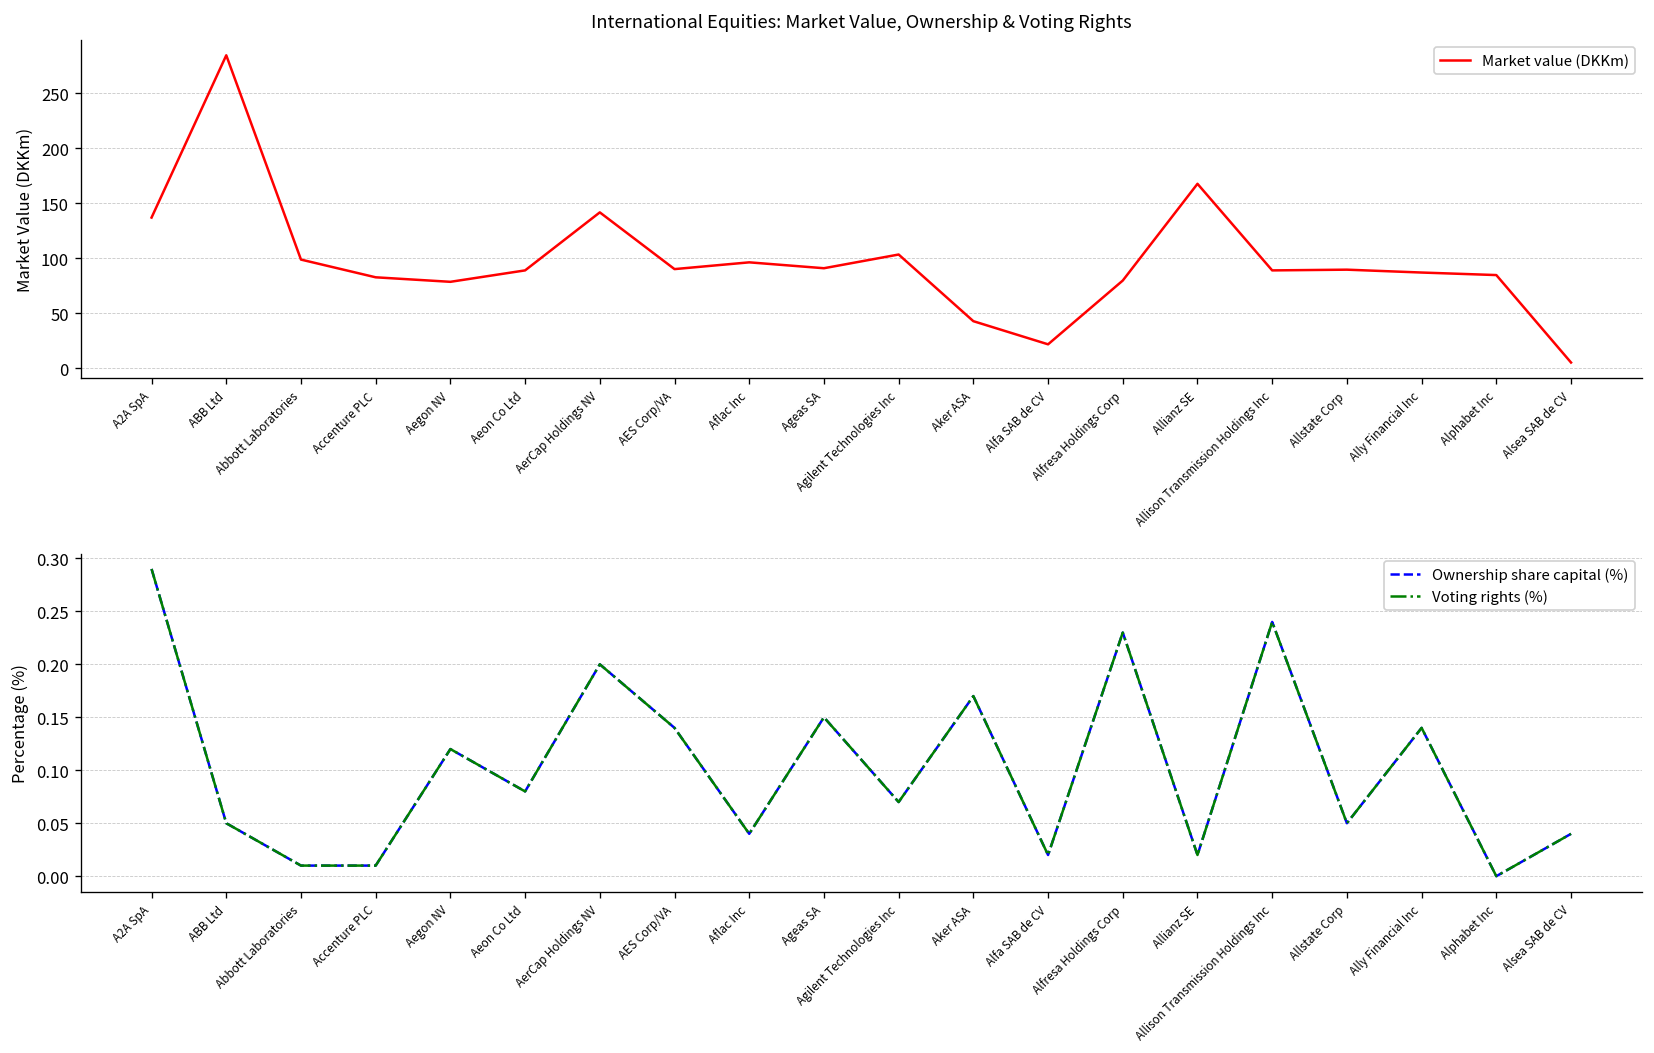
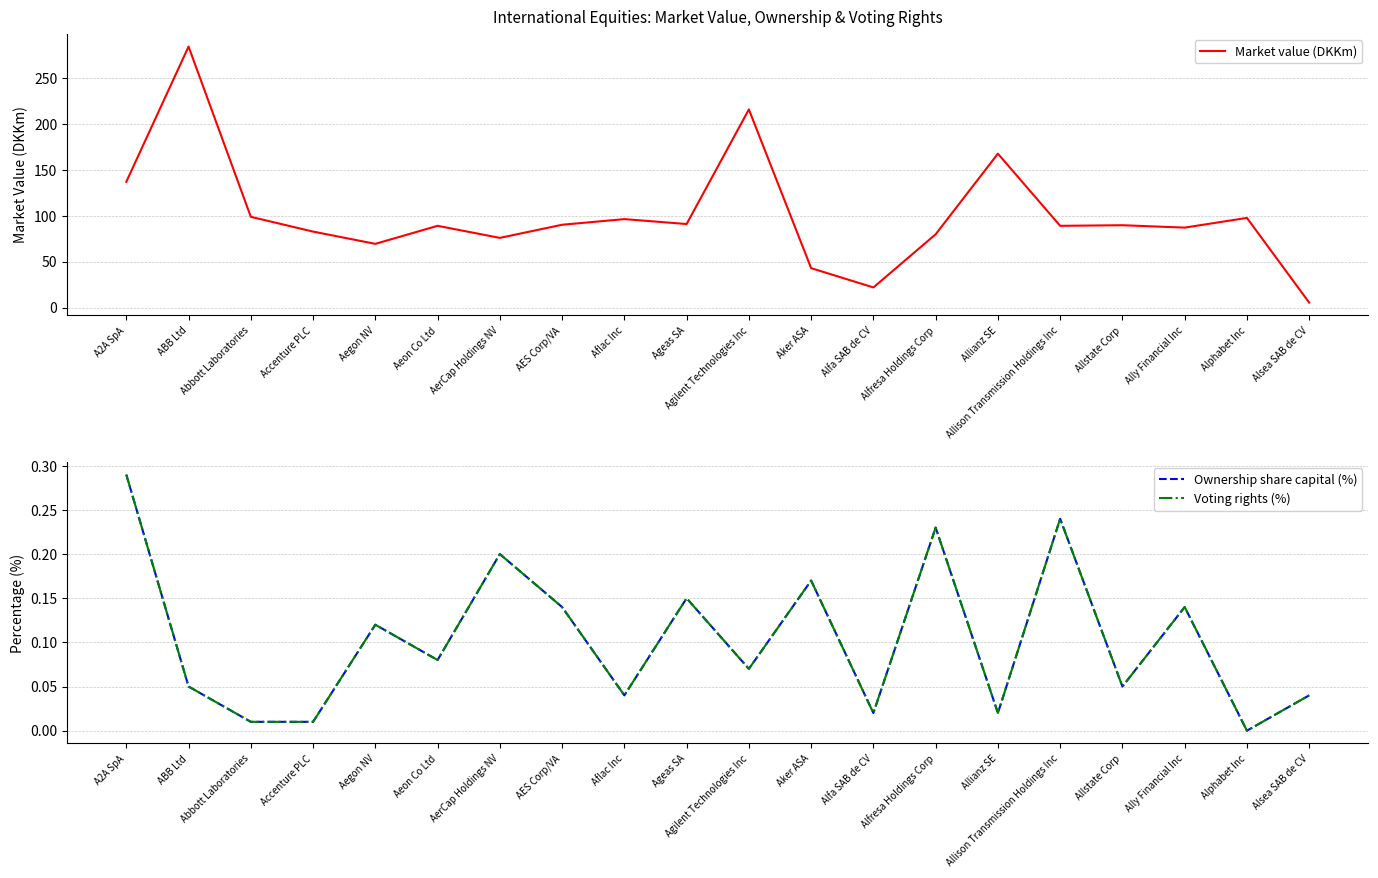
International Equities: Market Value, Ownership & Voting Rights, Aegon NV: 80 -> 70
International Equities: Market Value, Ownership & Voting Rights, AerCap Holdings NV: 140 -> 80
International Equities: Market Value, Ownership & Voting Rights, Agilent Technologies Inc: 100 -> 220
International Equities: Market Value, Ownership & Voting Rights, Alphabet Inc: 80 -> 100
